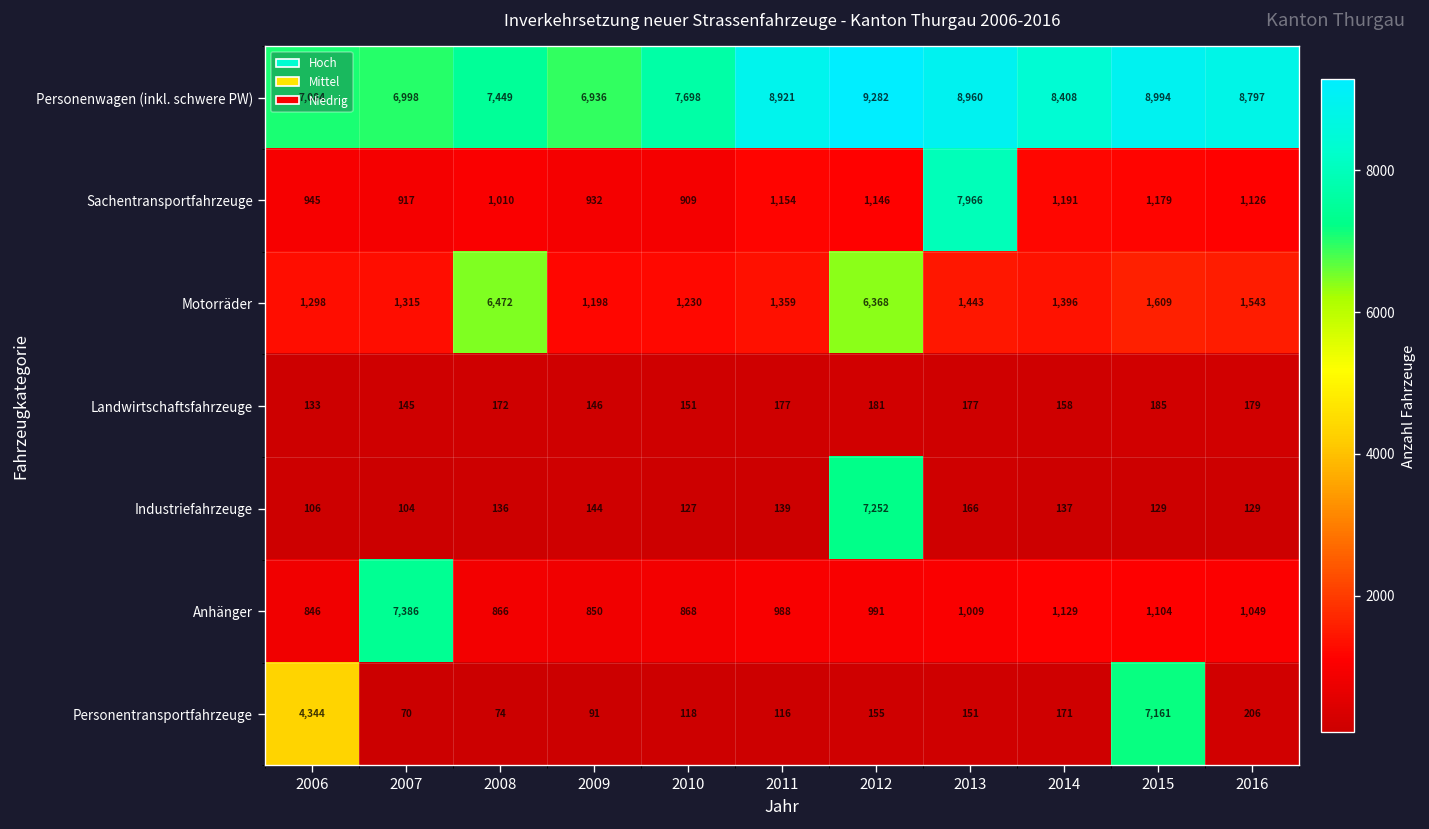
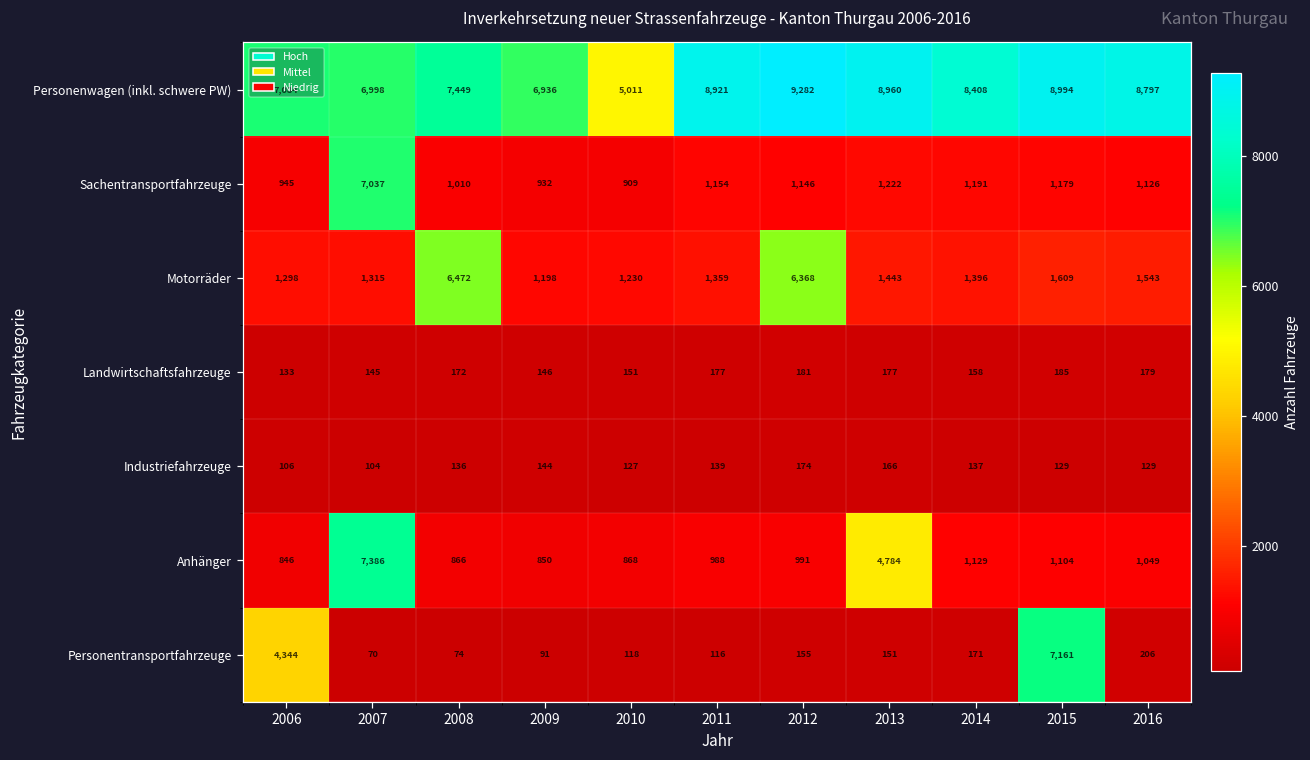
Personenwagen (inkl. schwere PW), 2010: 7,698 -> 5,011
Sachentransportfahrzeuge, 2007: 917 -> 7,037
Sachentransportfahrzeuge, 2013: 7,966 -> 1,222
Industriefahrzeuge, 2012: 7,252 -> 174
Anhänger, 2013: 1,009 -> 4,784
